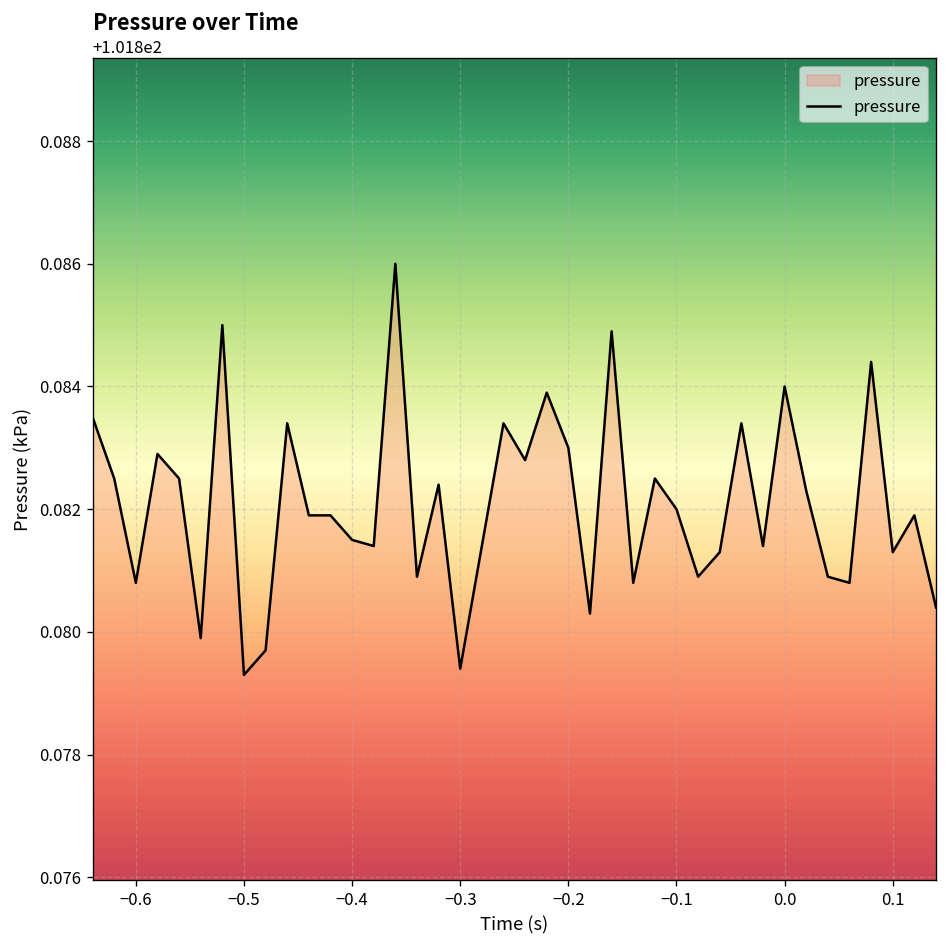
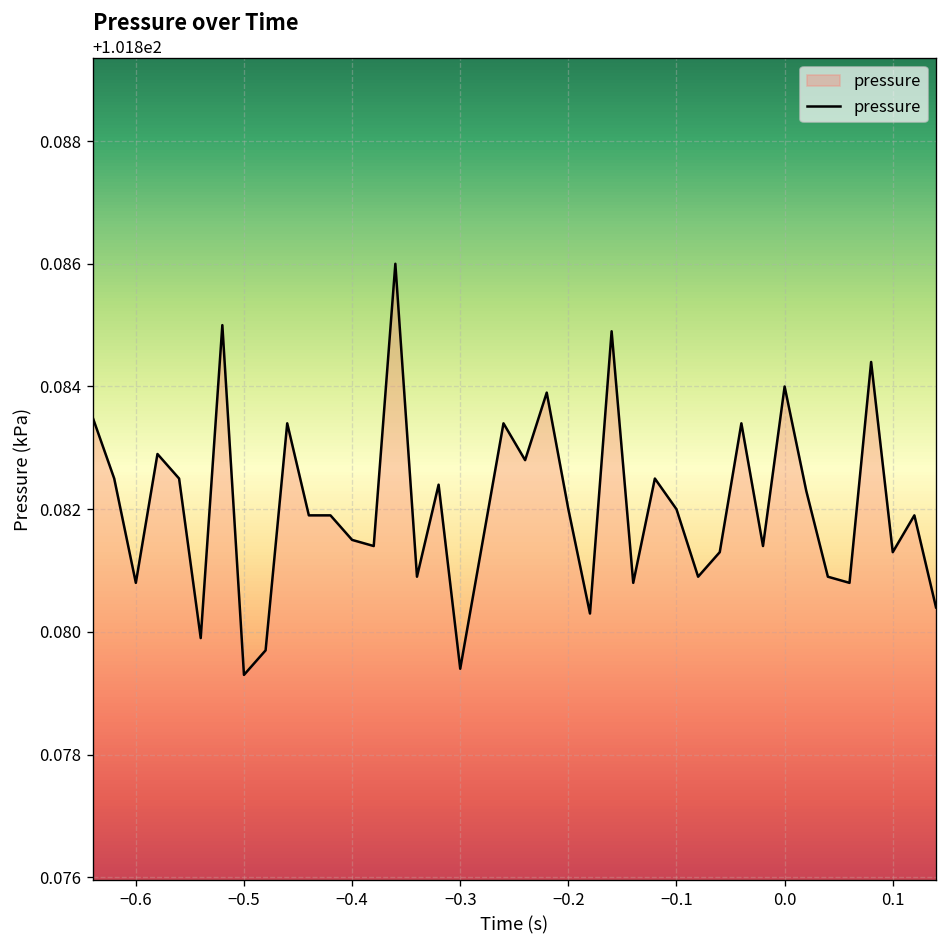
−0.2: 101.883 -> 101.882
